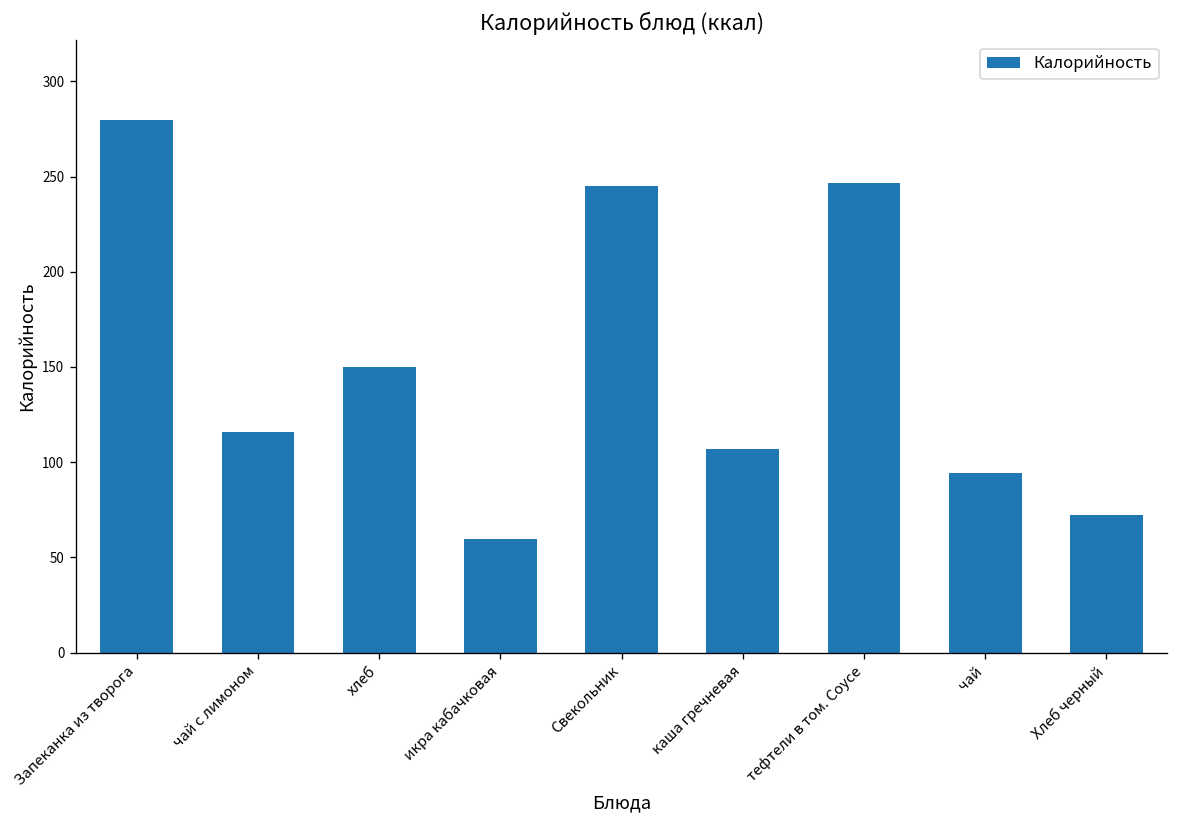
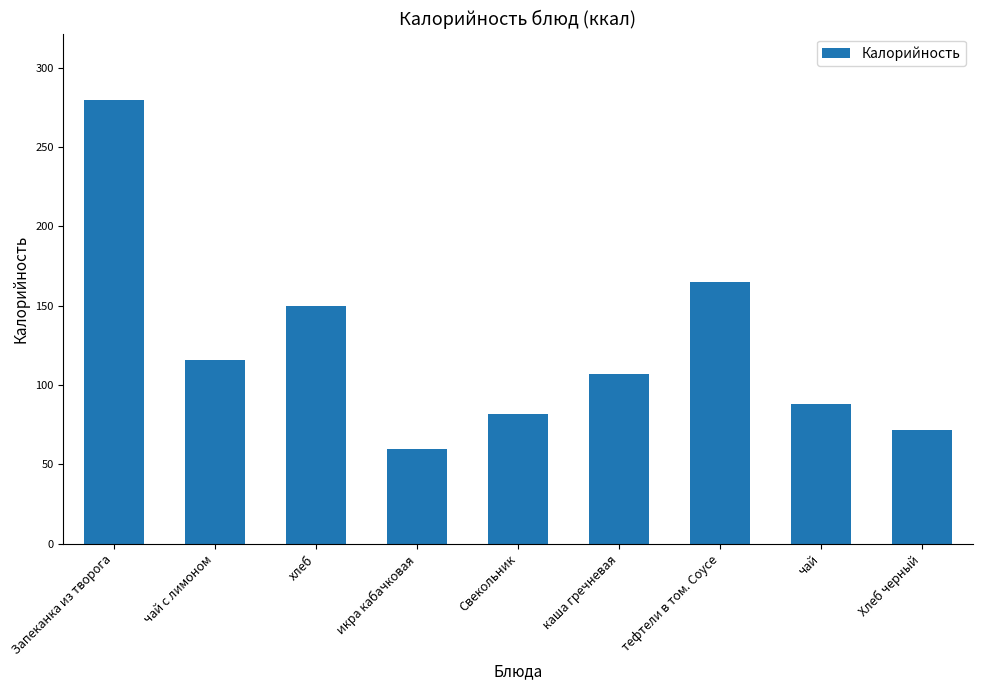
Свекольник: 245 -> 82
тефтели в том. Соусе: 247 -> 165
чай: 94 -> 88
